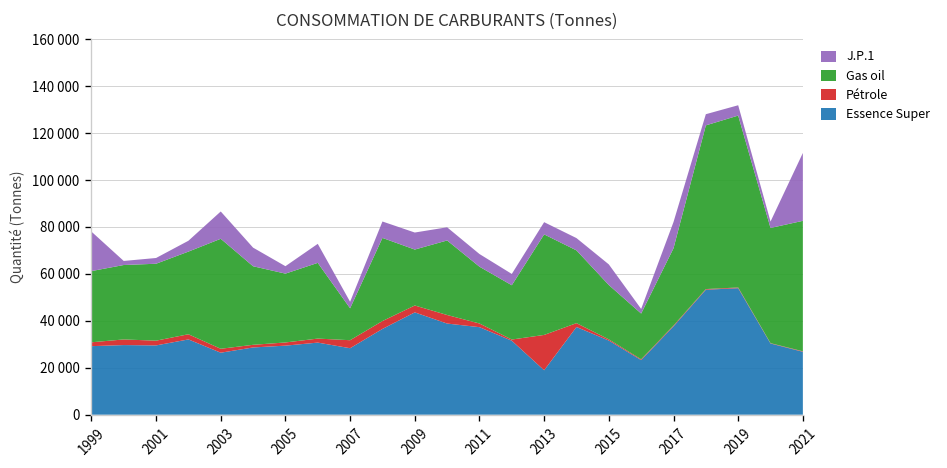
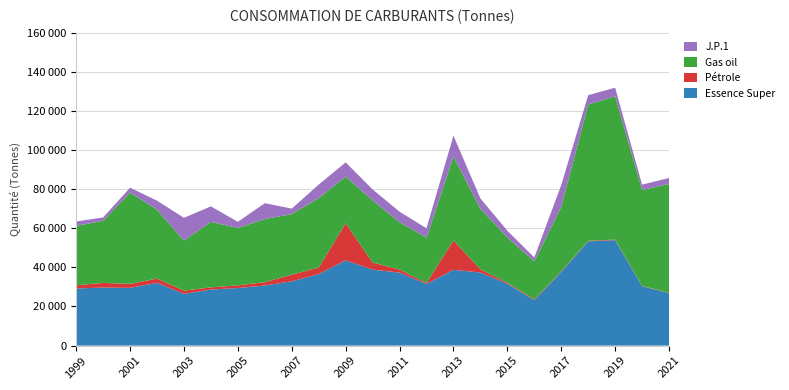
J.P.1, 1999: 17000 -> 2000
Gas oil, 2001: 33000 -> 47000
Gas oil, 2003: 47000 -> 26000
Essence Super, 2007: 28000 -> 33000
Gas oil, 2007: 14000 -> 31000
Pétrole, 2009: 3000 -> 19000
Essence Super, 2013: 19000 -> 39000
J.P.1, 2013: 5000 -> 11000
J.P.1, 2015: 9000 -> 3000
J.P.1, 2021: 29000 -> 3000
